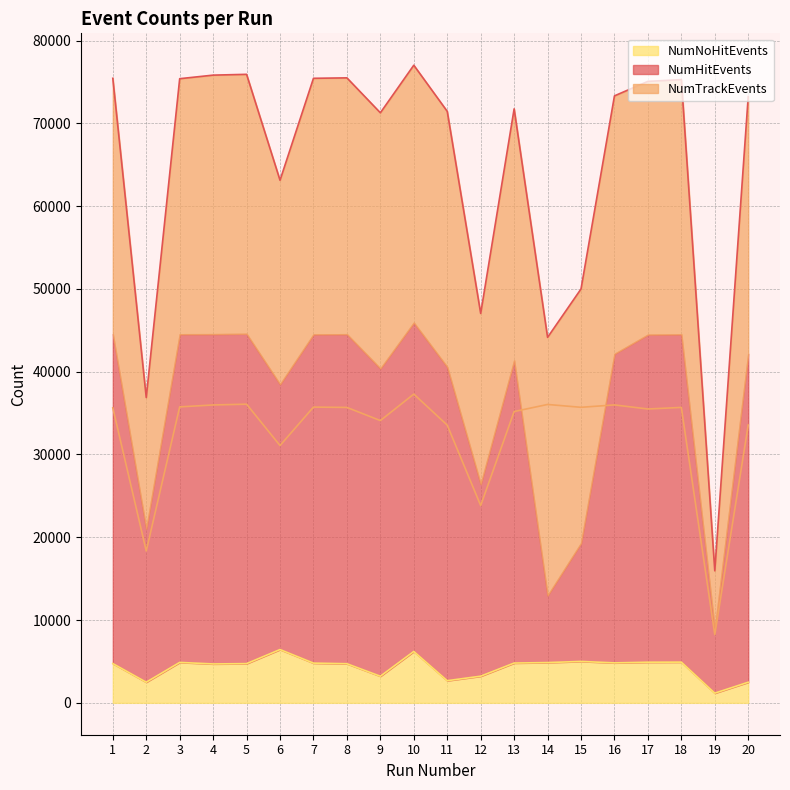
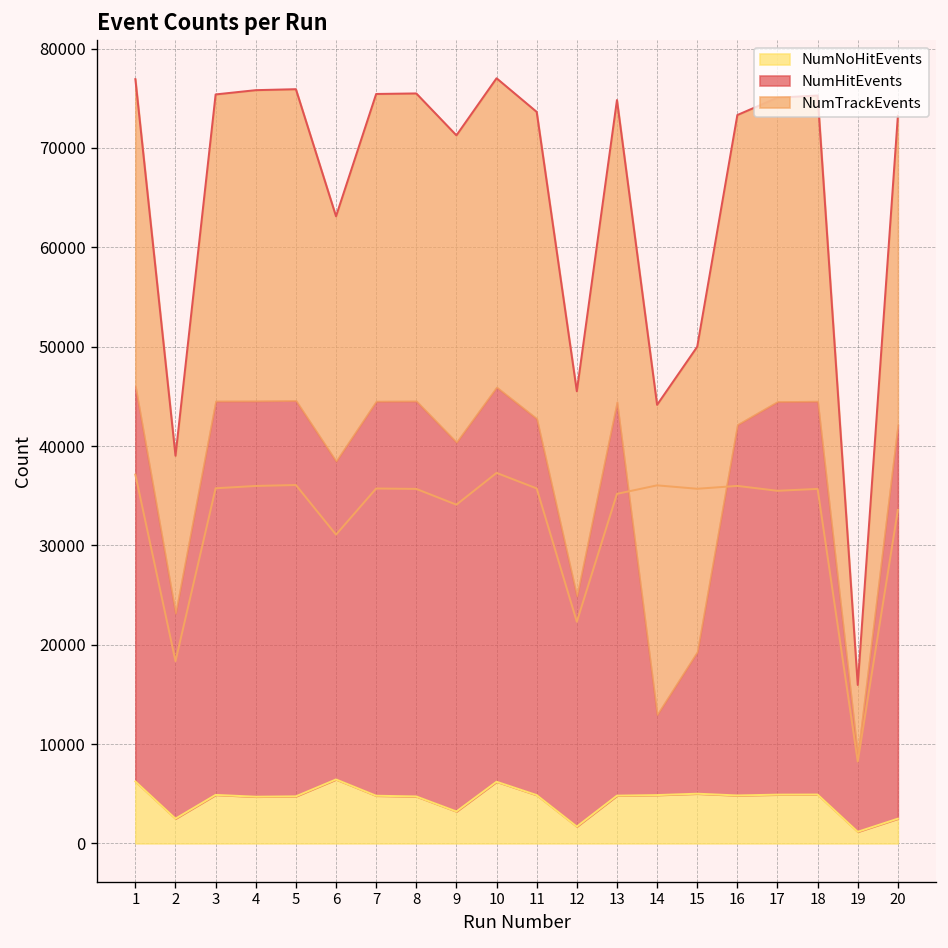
NumNoHitEvents, 1: 5000 -> 6000
NumHitEvents, 2: 19000 -> 21000
NumNoHitEvents, 11: 3000 -> 5000
NumNoHitEvents, 12: 3000 -> 2000
NumHitEvents, 13: 37000 -> 40000
